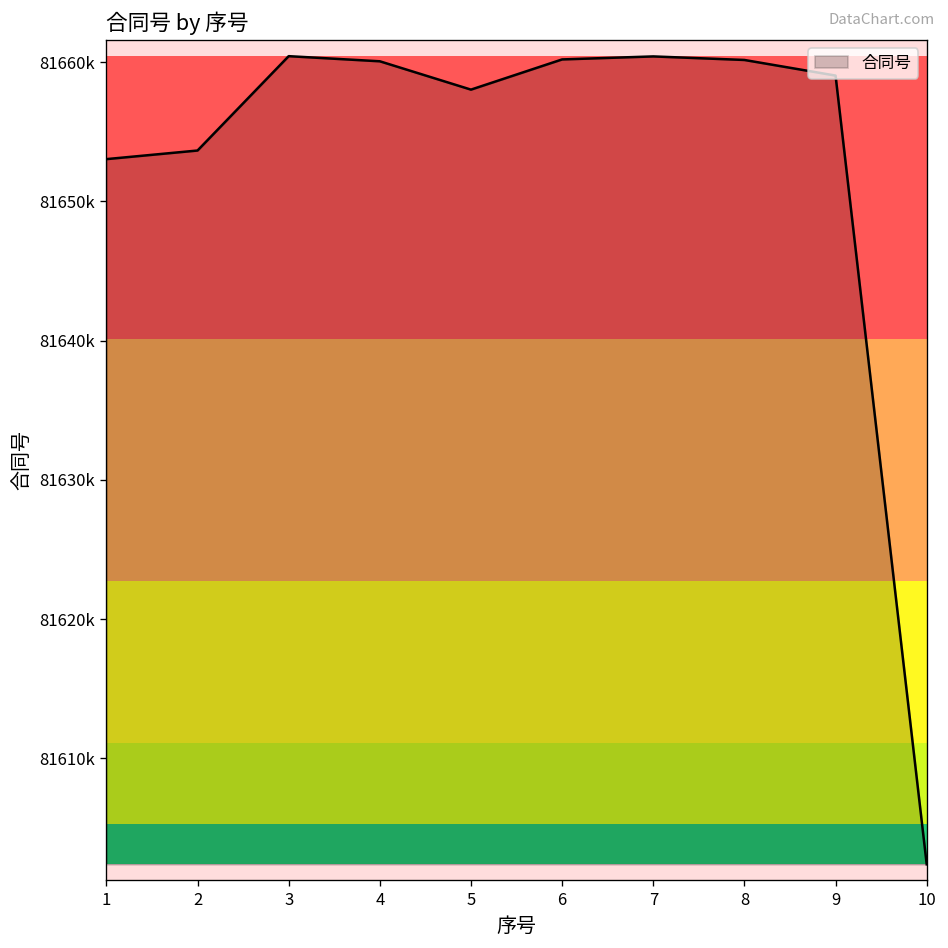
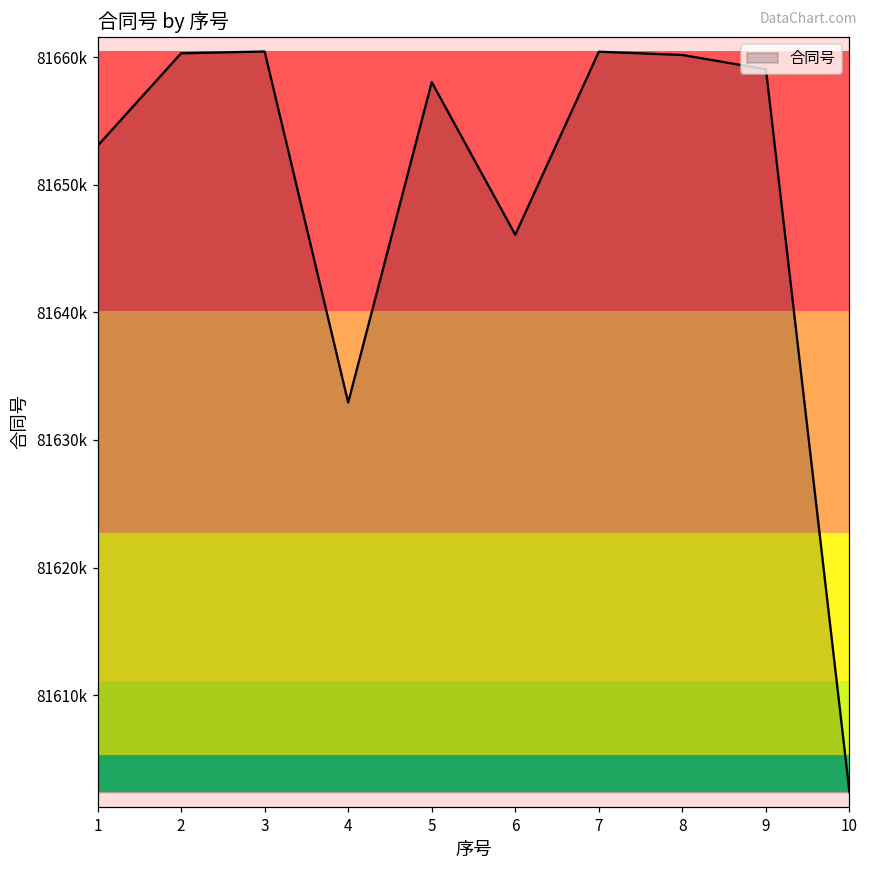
2: 81653700 -> 81660300
4: 81660100 -> 81632900
6: 81660200 -> 81646100
